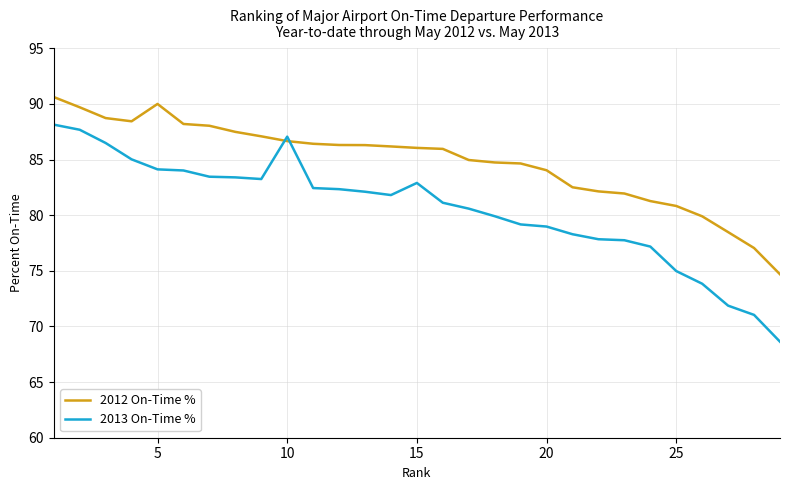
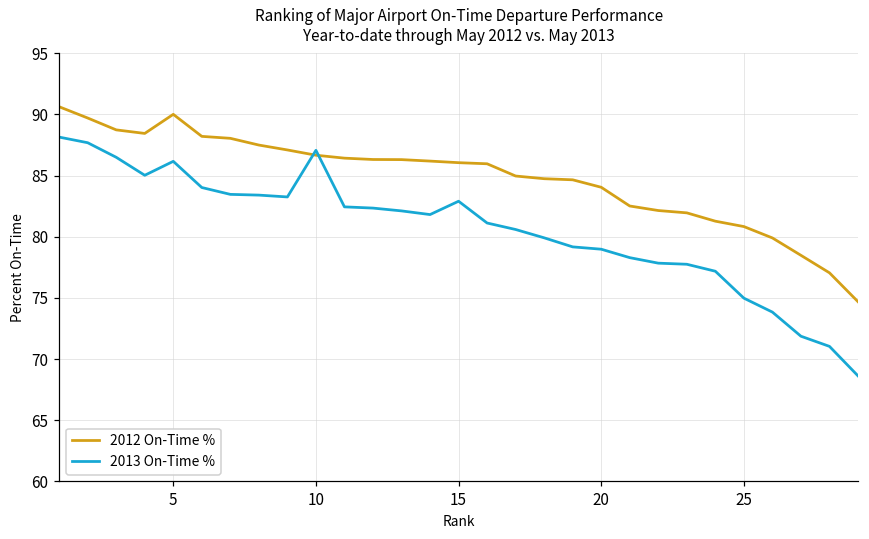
2013 On-Time %, 5: 84.1 -> 86.2
